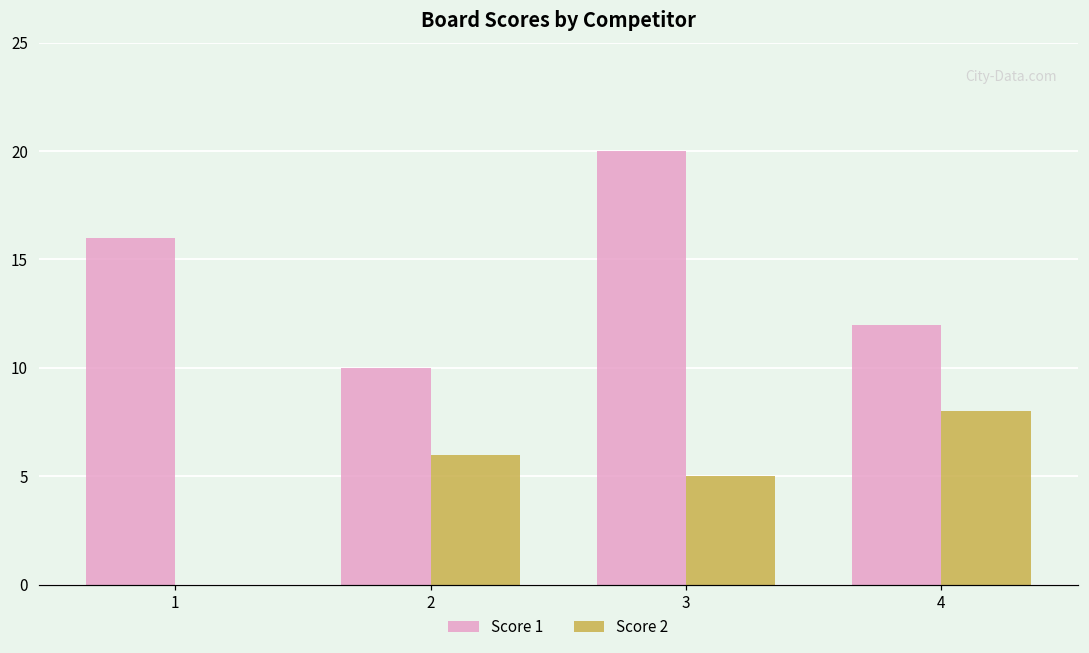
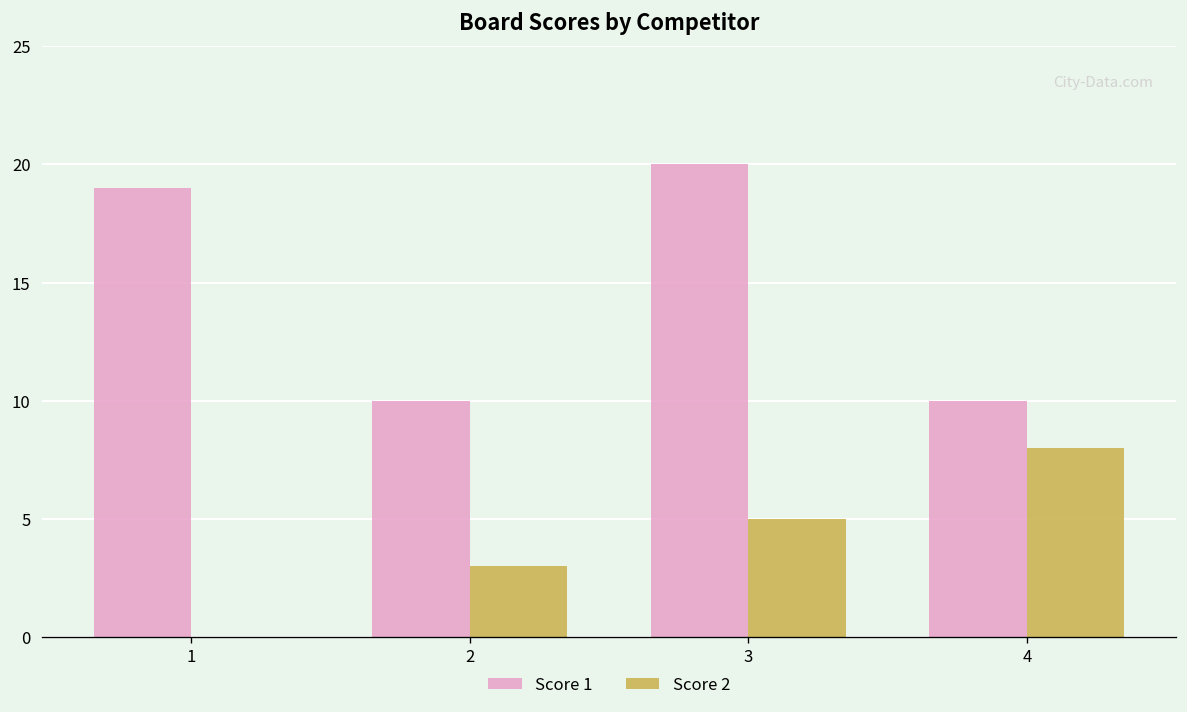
Score 1, 1: 16 -> 19
Score 2, 2: 6 -> 3
Score 1, 4: 12 -> 10
